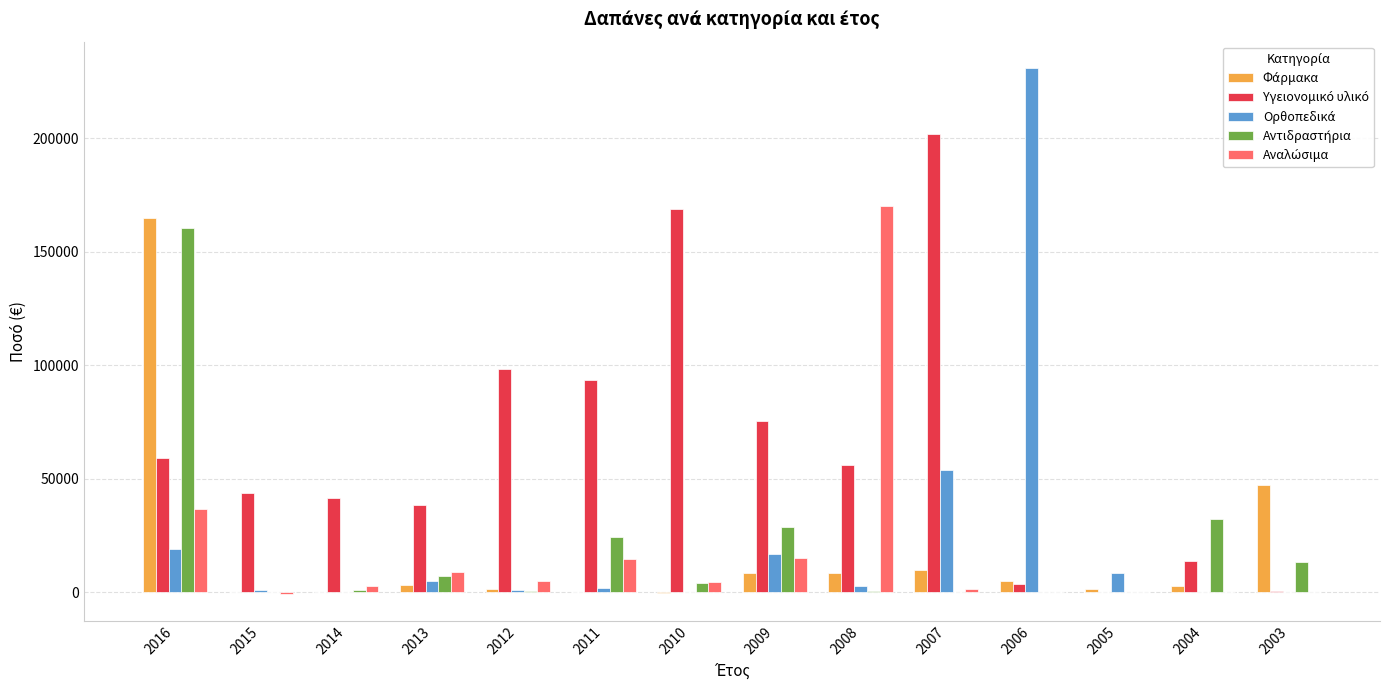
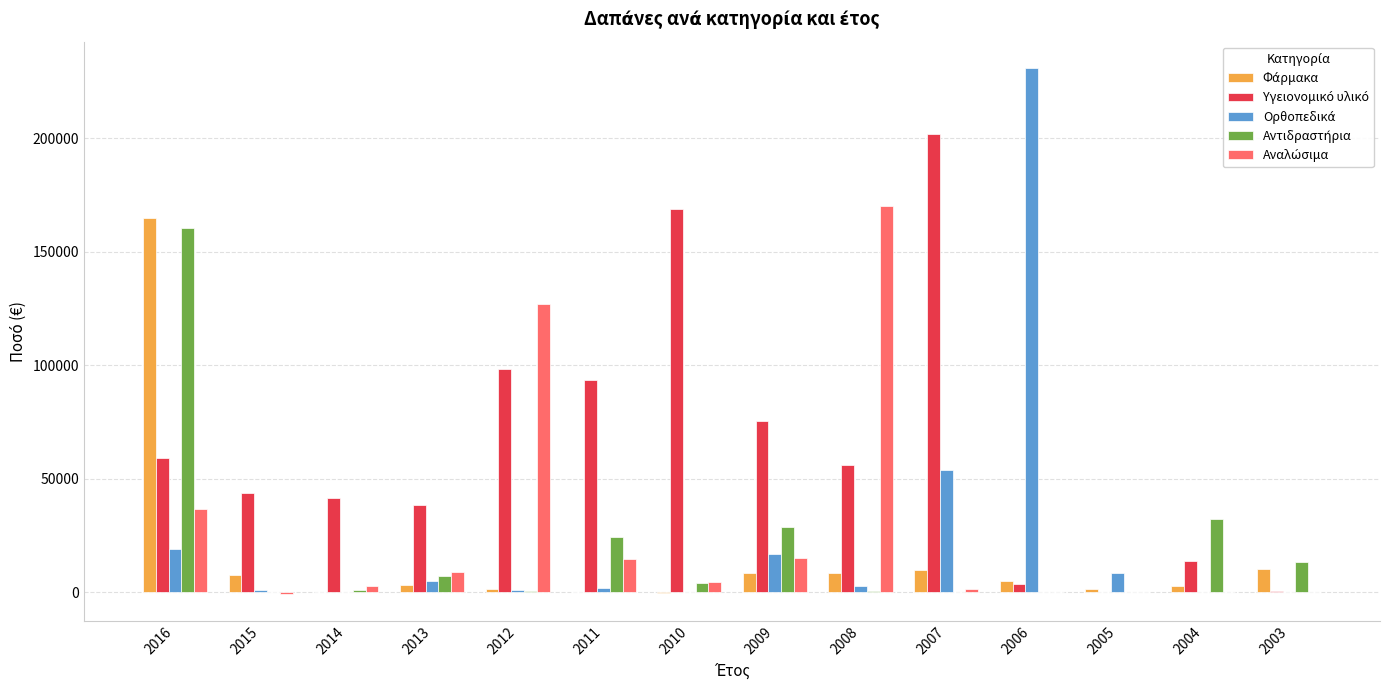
Φάρμακα, 2015: 0 -> 8000
Αναλώσιμα, 2012: 5000 -> 127000
Φάρμακα, 2003: 47000 -> 10000
